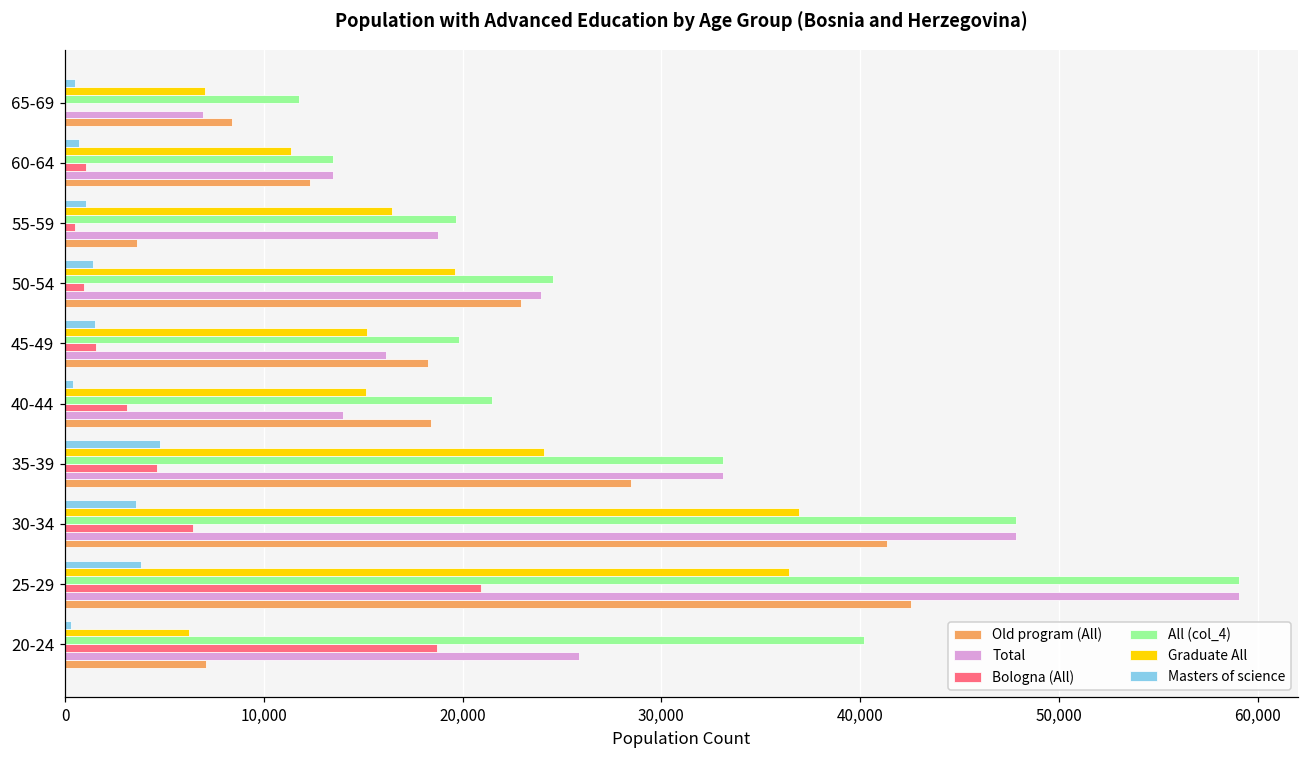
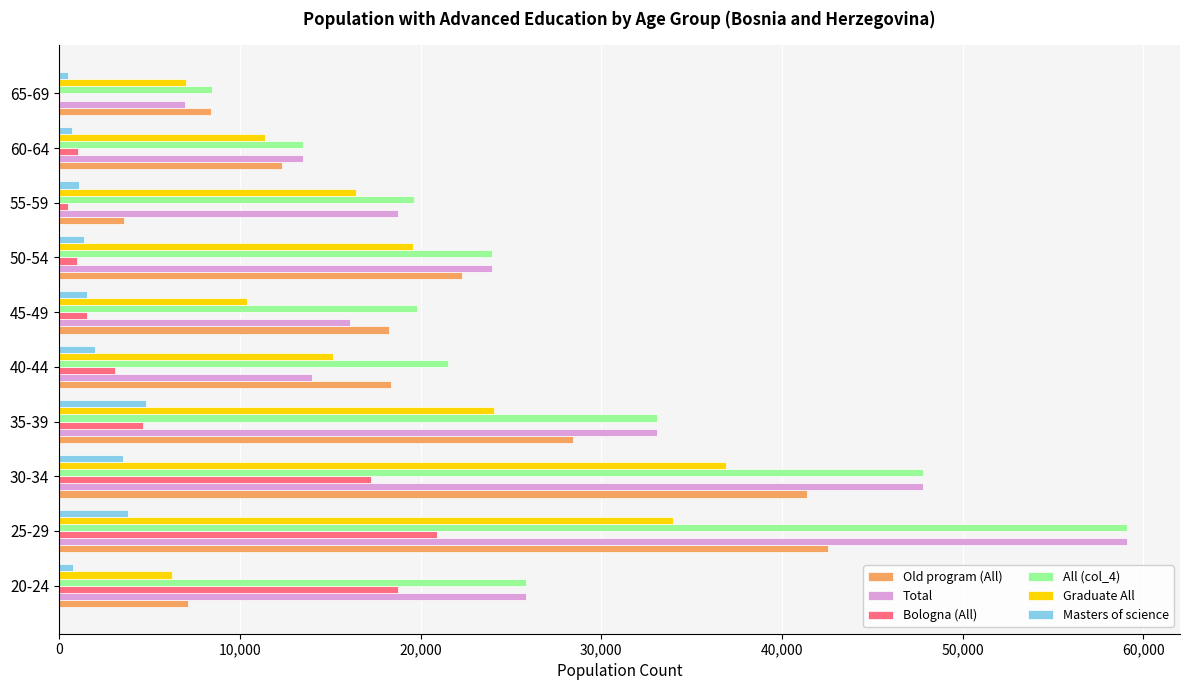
All (col_4), 65-69: 11,800 -> 8,500
All (col_4), 50-54: 24,500 -> 23,900
Old program (All), 50-54: 23,000 -> 22,300
Graduate All, 45-49: 15,200 -> 10,400
Masters of science, 40-44: 400 -> 2,000
Bologna (All), 30-34: 6,500 -> 17,300
Graduate All, 25-29: 36,400 -> 34,000
Masters of science, 20-24: 300 -> 800
All (col_4), 20-24: 40,200 -> 25,800
